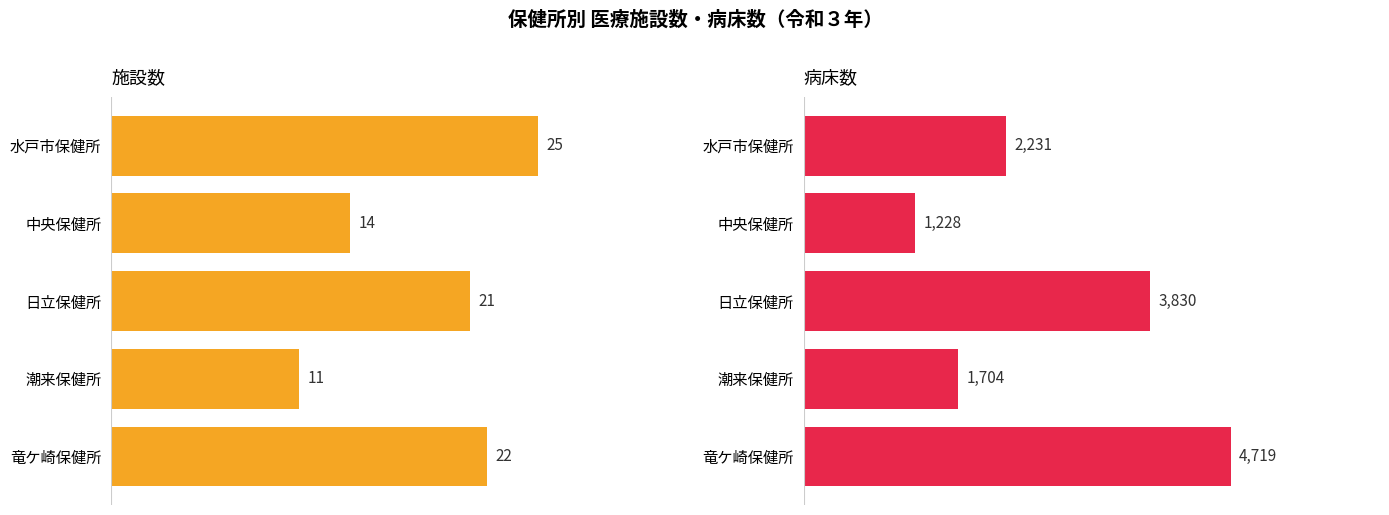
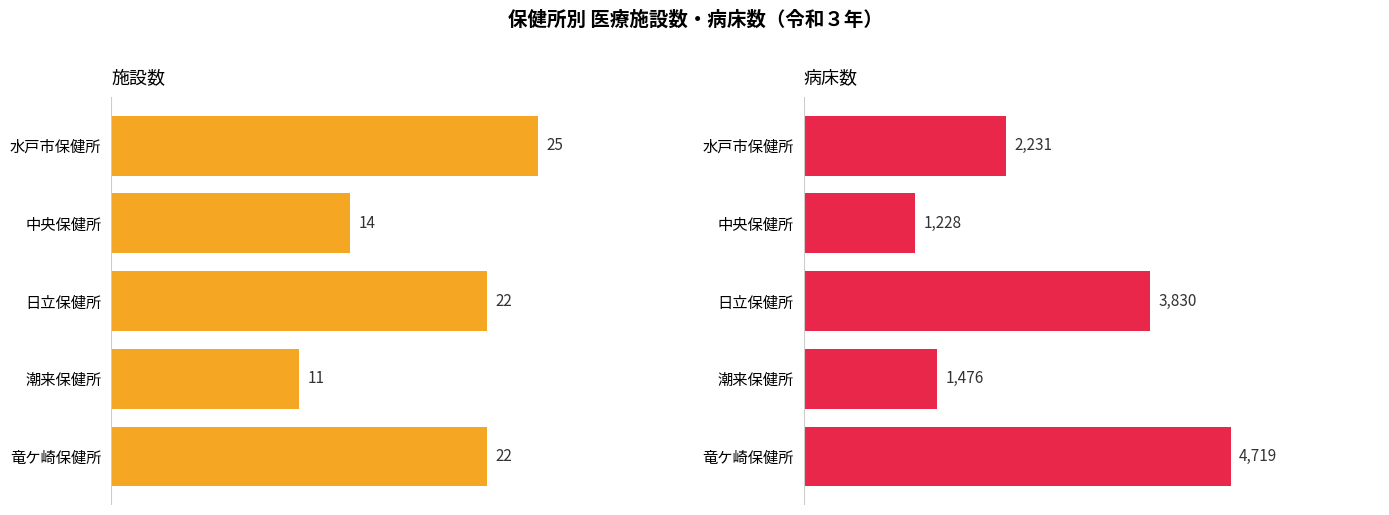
施設数, 日立保健所: 21 -> 22
病床数, 潮来保健所: 1,704 -> 1,476
